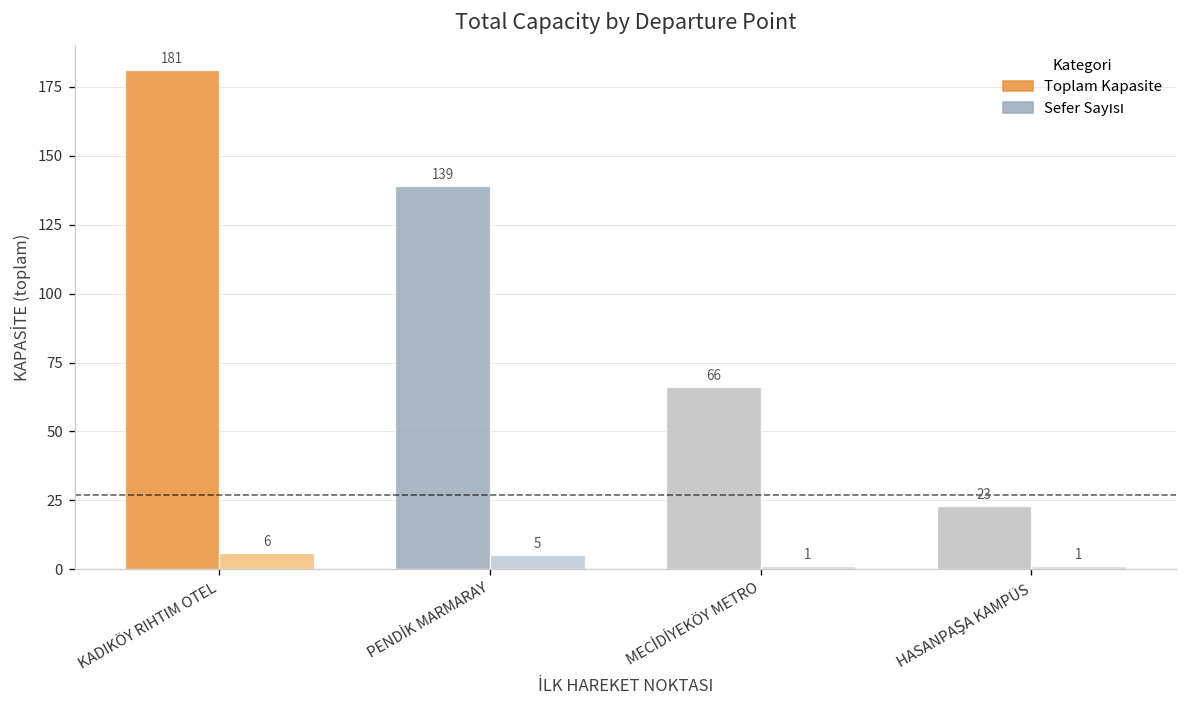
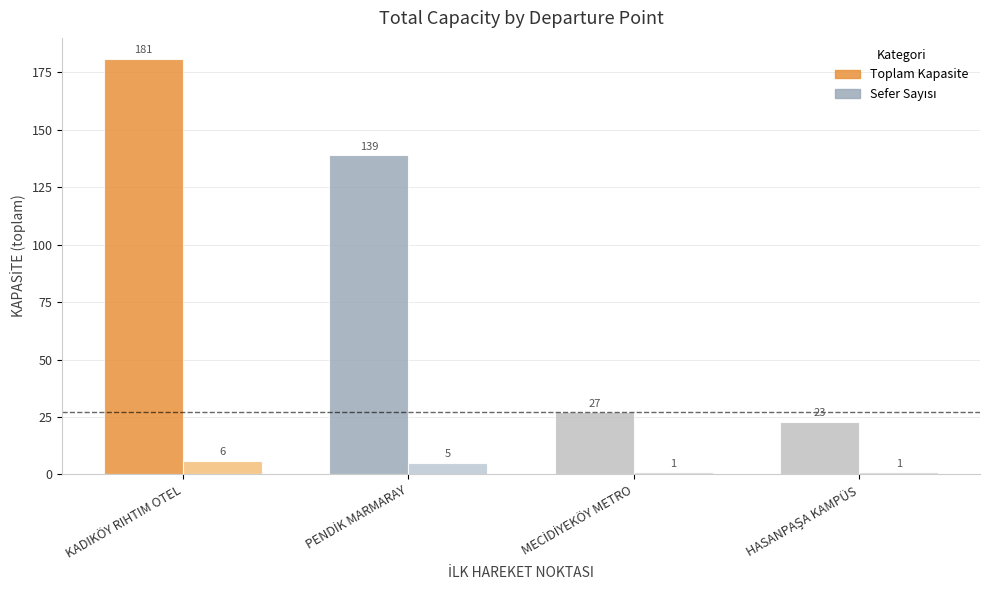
Toplam Kapasite, MECİDİYEKÖY METRO: 66 -> 27
